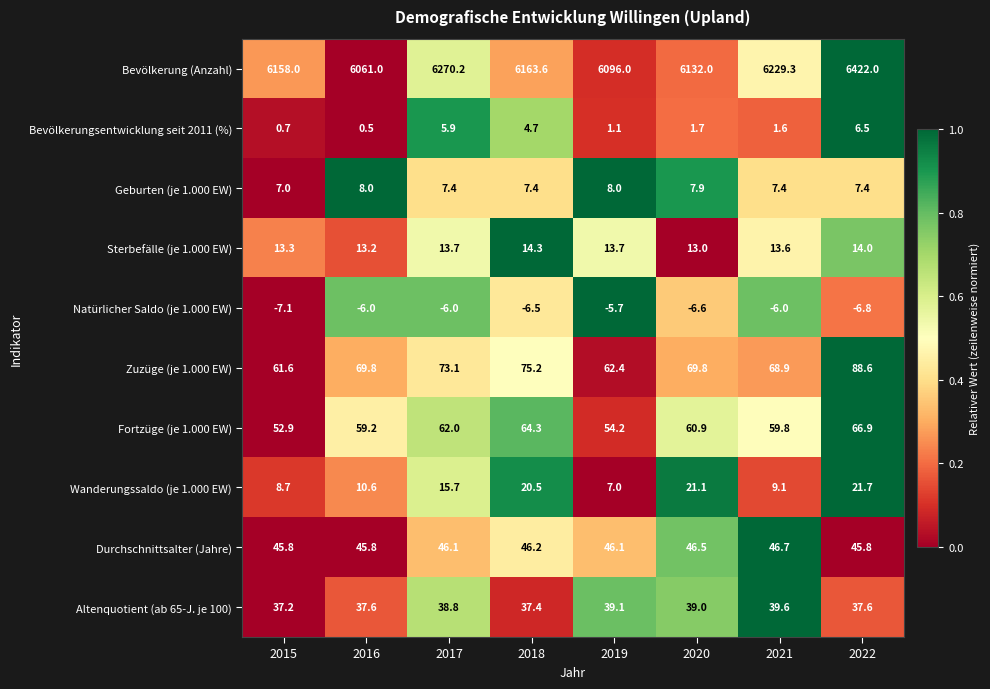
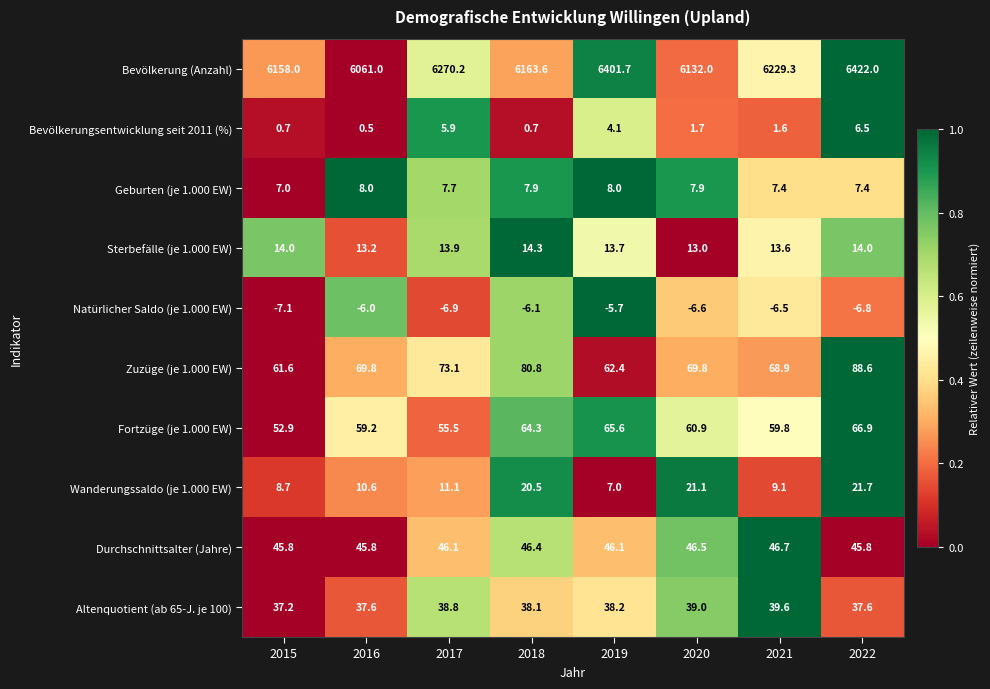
Bevölkerung (Anzahl), 2019: 6096.0 -> 6401.7
Bevölkerungsentwicklung seit 2011 (%), 2018: 4.7 -> 0.7
Bevölkerungsentwicklung seit 2011 (%), 2019: 1.1 -> 4.1
Geburten (je 1.000 EW), 2017: 7.4 -> 7.7
Geburten (je 1.000 EW), 2018: 7.4 -> 7.9
Sterbefälle (je 1.000 EW), 2015: 13.3 -> 14.0
Sterbefälle (je 1.000 EW), 2017: 13.7 -> 13.9
Natürlicher Saldo (je 1.000 EW), 2017: -6.0 -> -6.9
Natürlicher Saldo (je 1.000 EW), 2018: -6.5 -> -6.1
Natürlicher Saldo (je 1.000 EW), 2021: -6.0 -> -6.5
Zuzüge (je 1.000 EW), 2018: 75.2 -> 80.8
Fortzüge (je 1.000 EW), 2017: 62.0 -> 55.5
Fortzüge (je 1.000 EW), 2019: 54.2 -> 65.6
Wanderungssaldo (je 1.000 EW), 2017: 15.7 -> 11.1
Durchschnittsalter (Jahre), 2018: 46.2 -> 46.4
Altenquotient (ab 65-J. je 100), 2018: 37.4 -> 38.1
Altenquotient (ab 65-J. je 100), 2019: 39.1 -> 38.2
